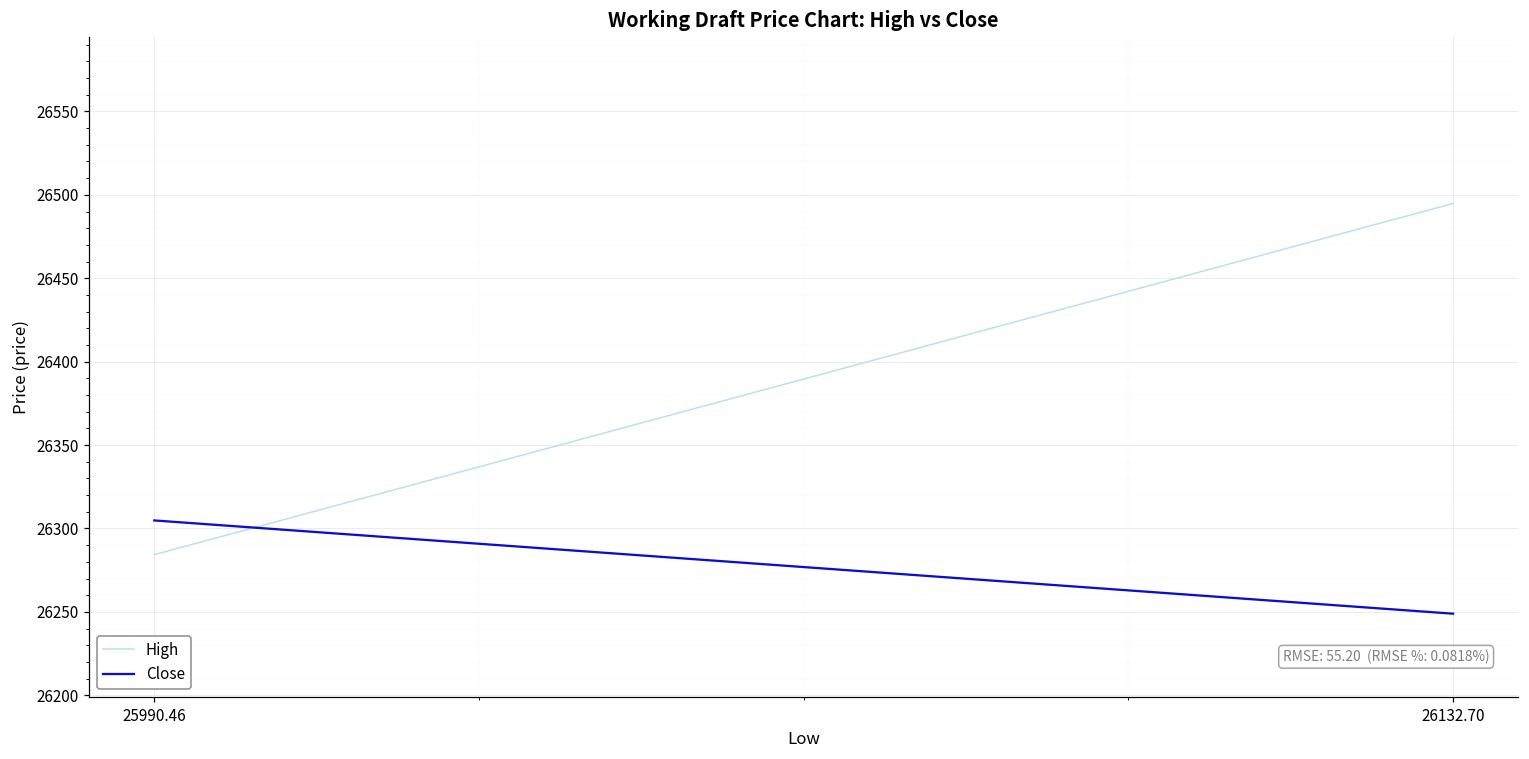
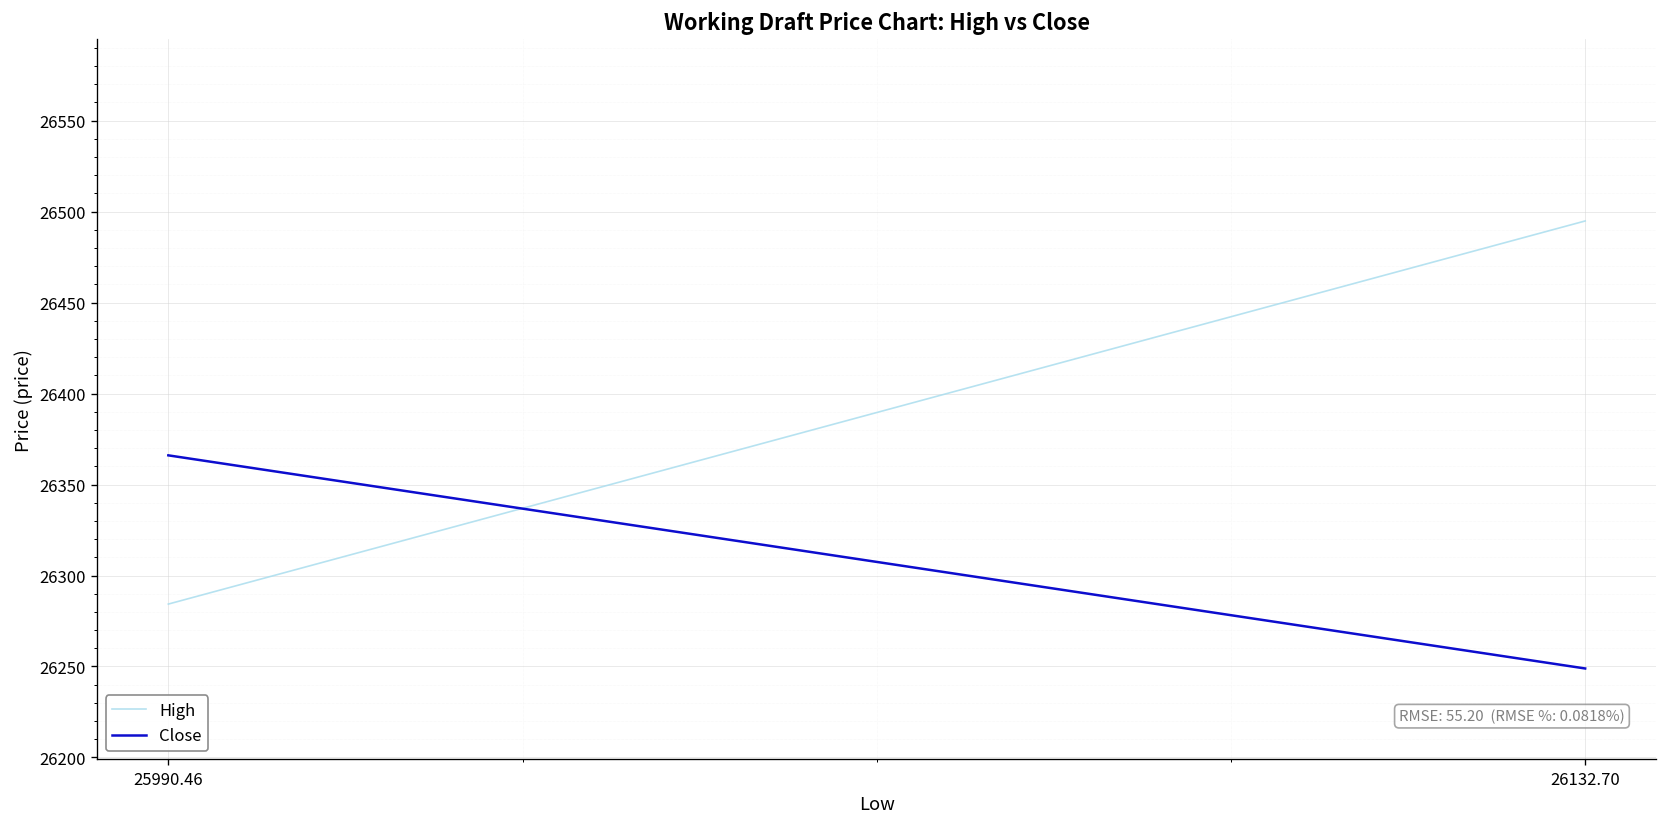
Close, 25990.46: 26305 -> 26366
